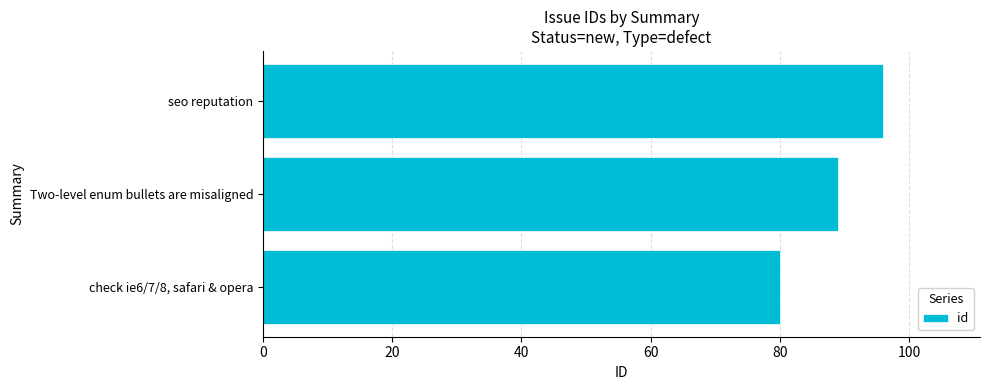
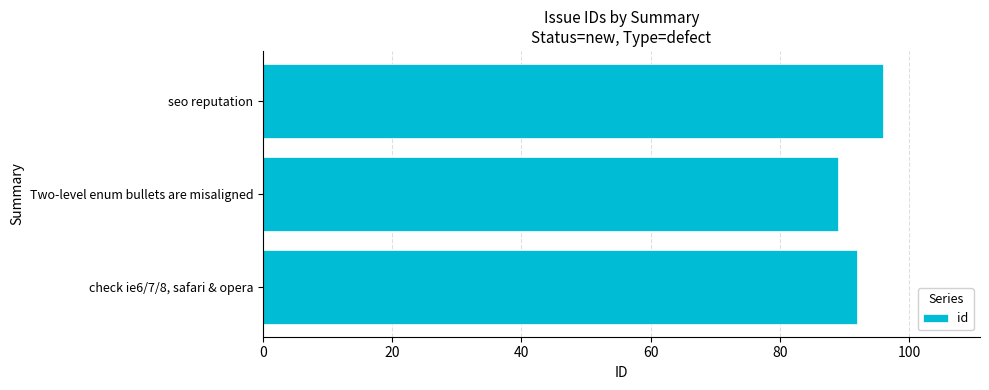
check ie6/7/8, safari & opera: 80 -> 92
